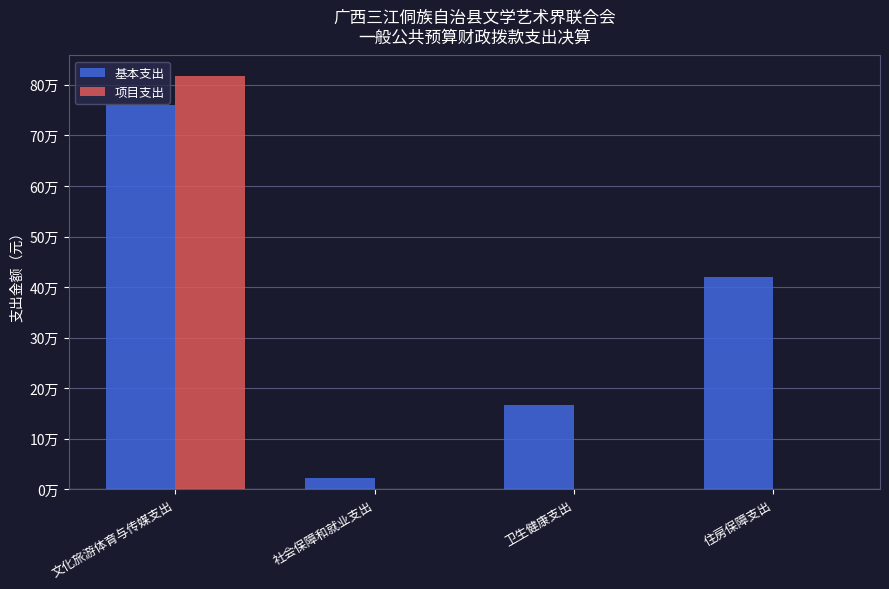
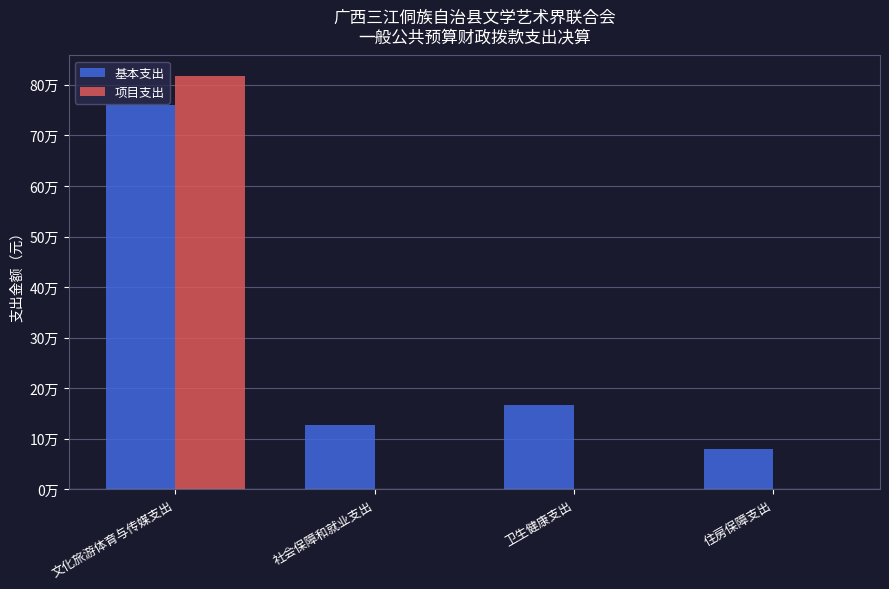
基本支出, 社会保障和就业支出: 2万 -> 13万
基本支出, 住房保障支出: 42万 -> 8万
